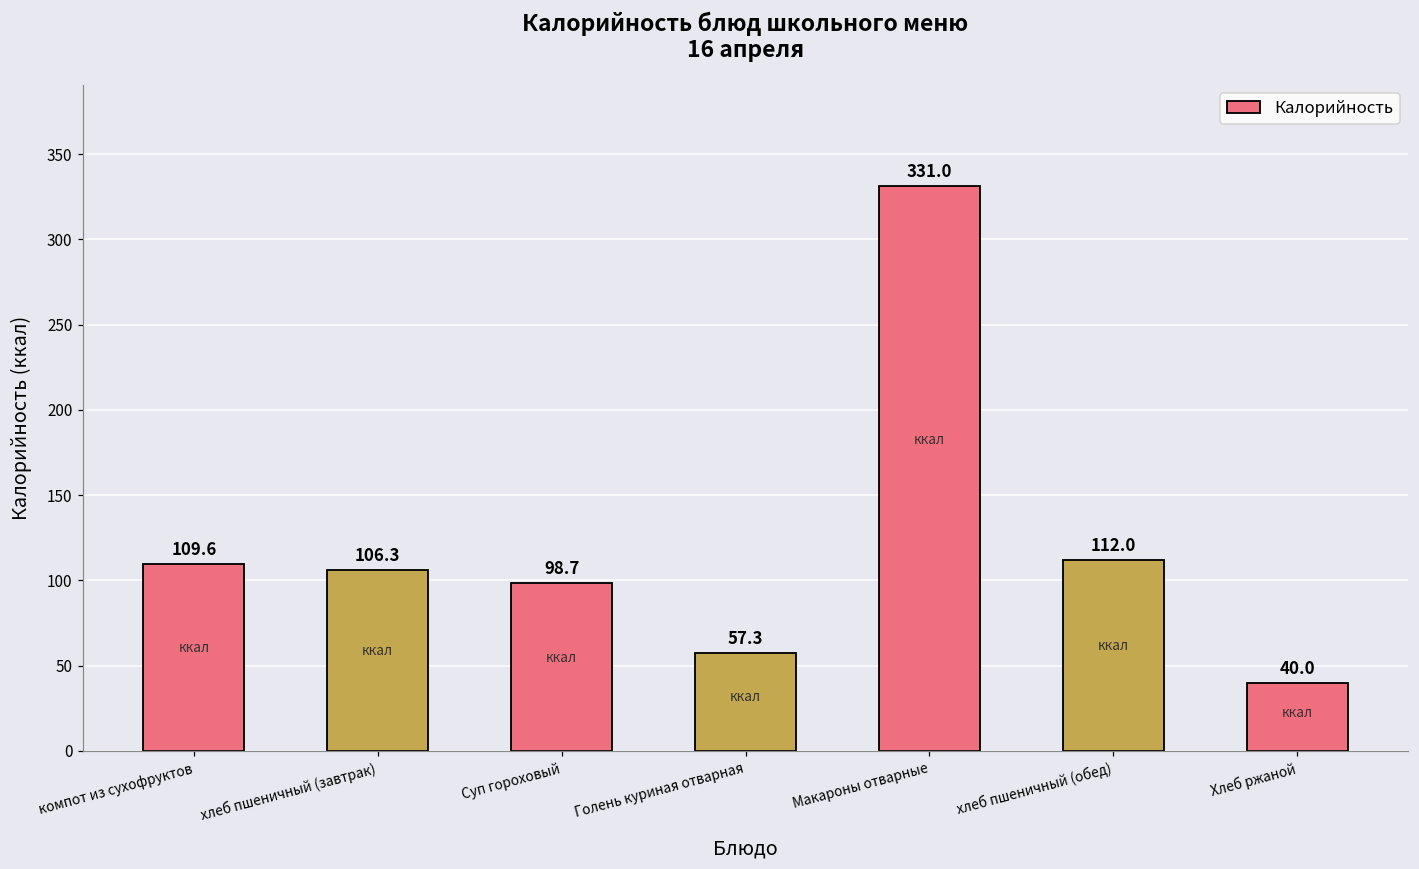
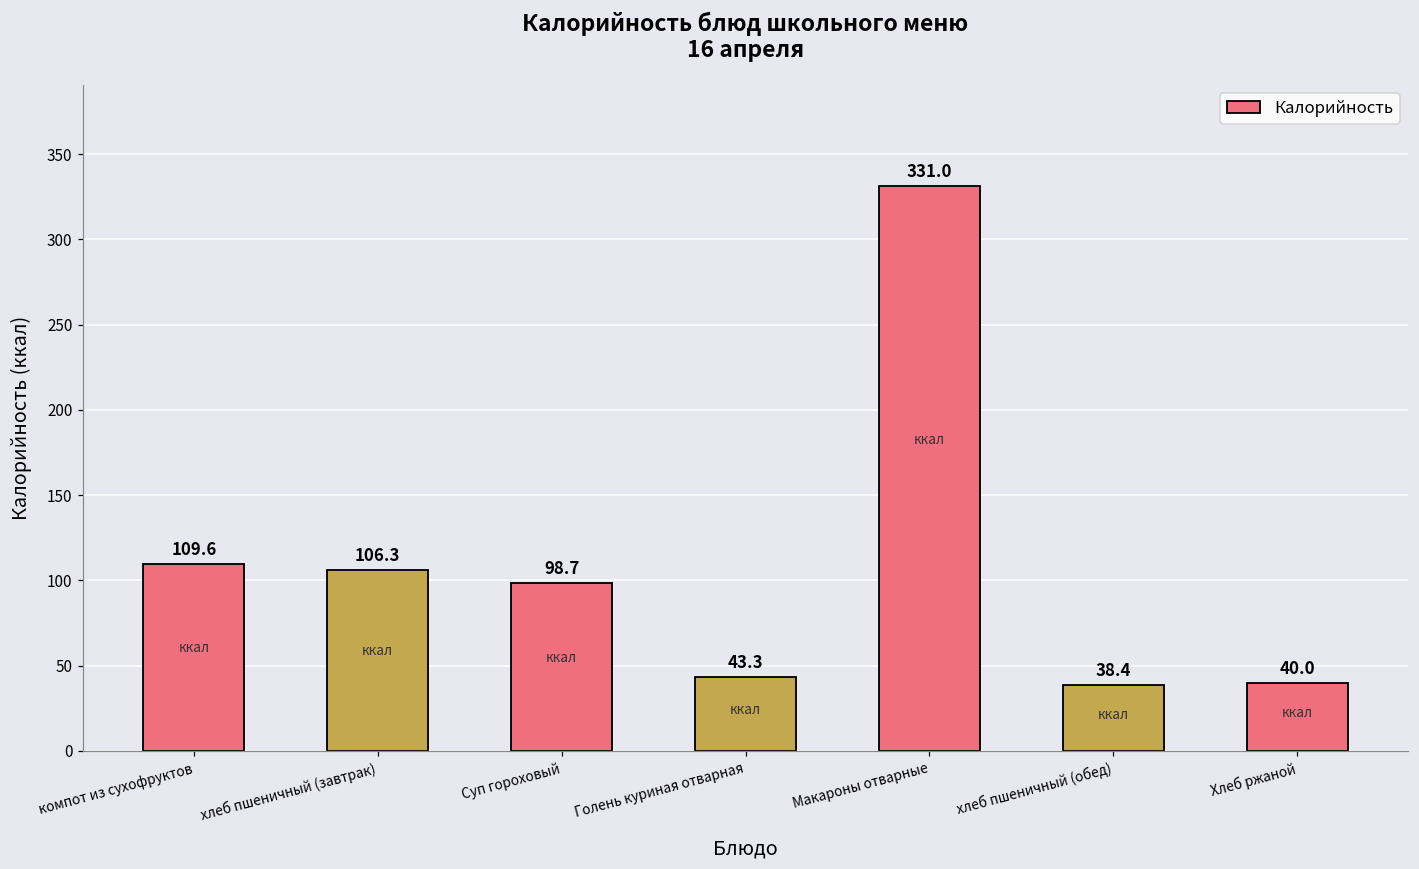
Голень куриная отварная: 57.3 -> 43.3
хлеб пшеничный (обед): 112.0 -> 38.4
